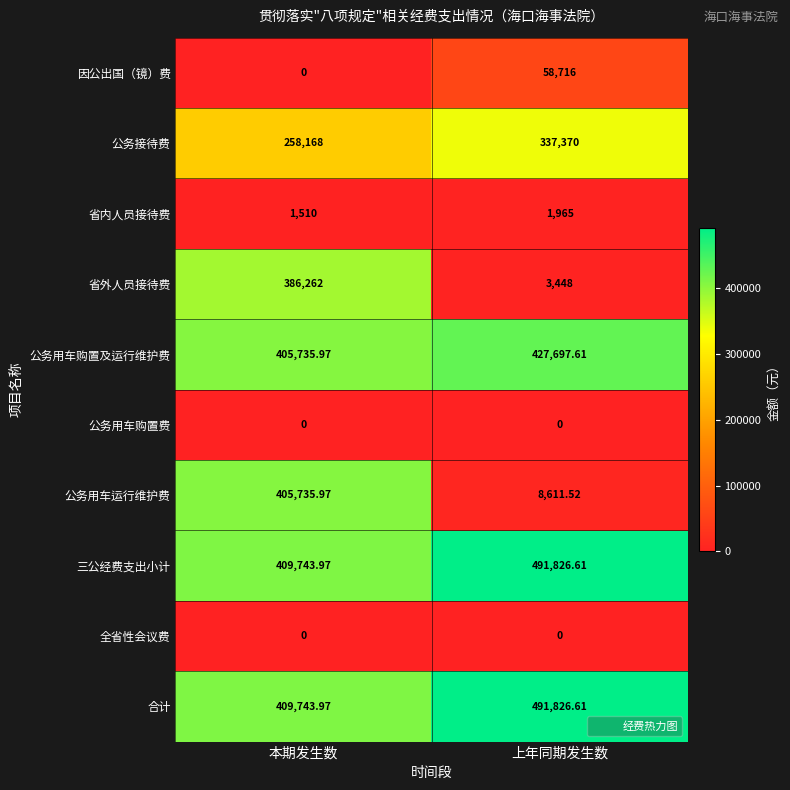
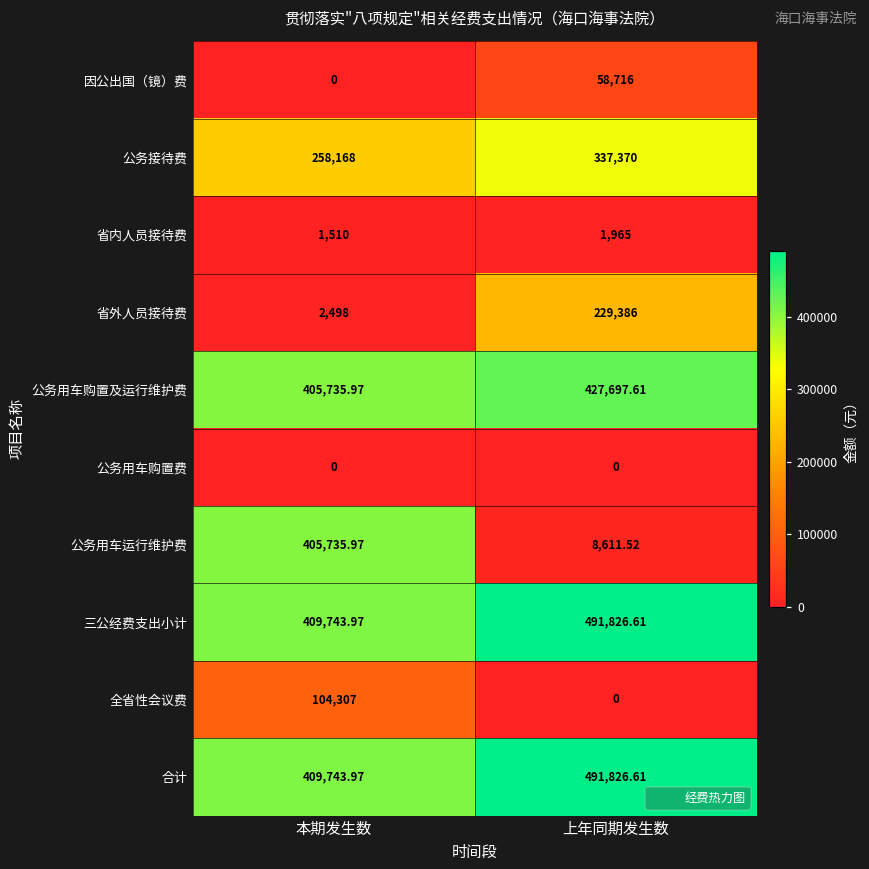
省外人员接待费, 本期发生数: 386,262 -> 2,498
省外人员接待费, 上年同期发生数: 3,448 -> 229,386
全省性会议费, 本期发生数: 0 -> 104,307
